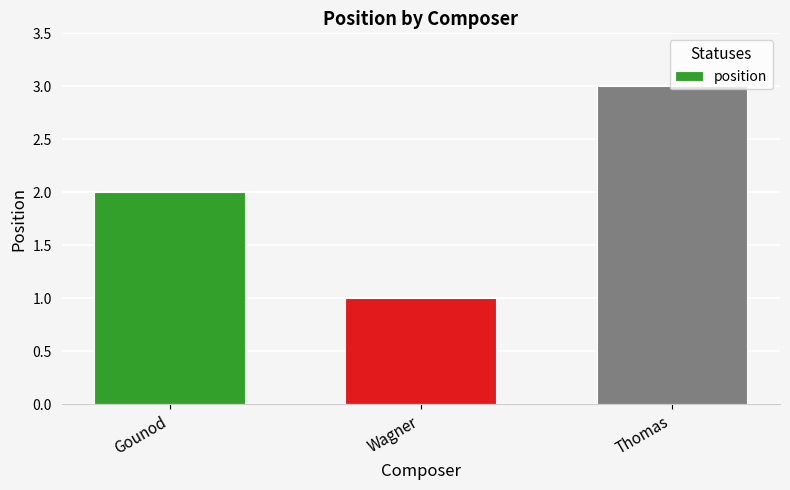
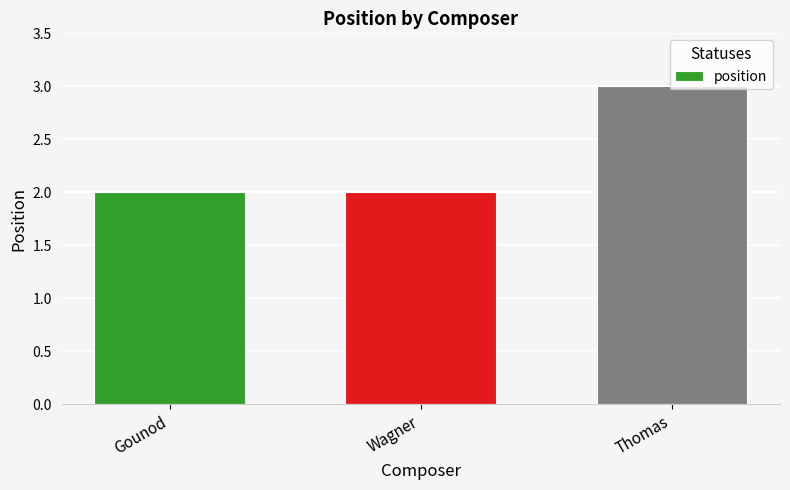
Wagner: 1 -> 2
